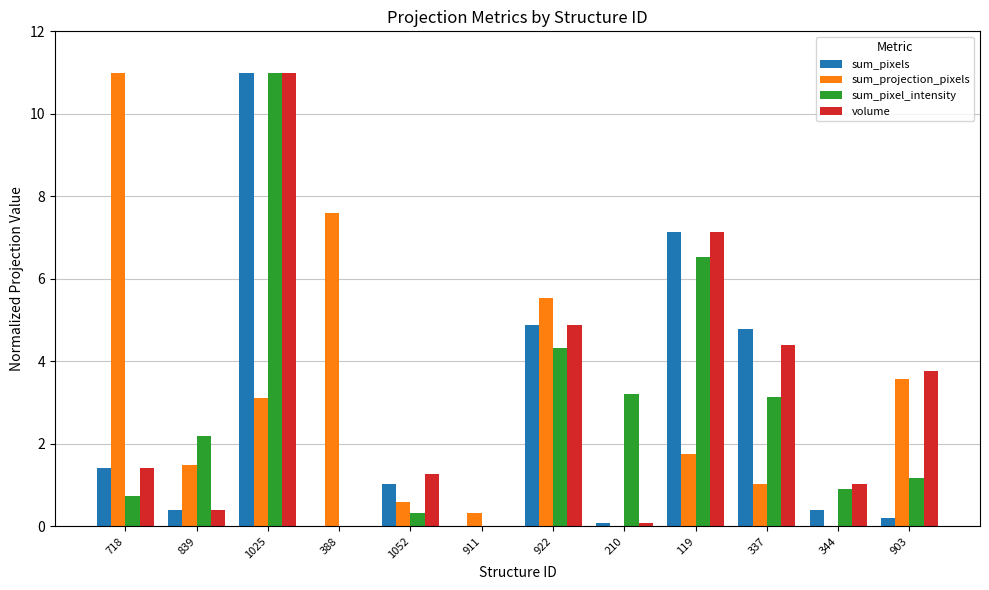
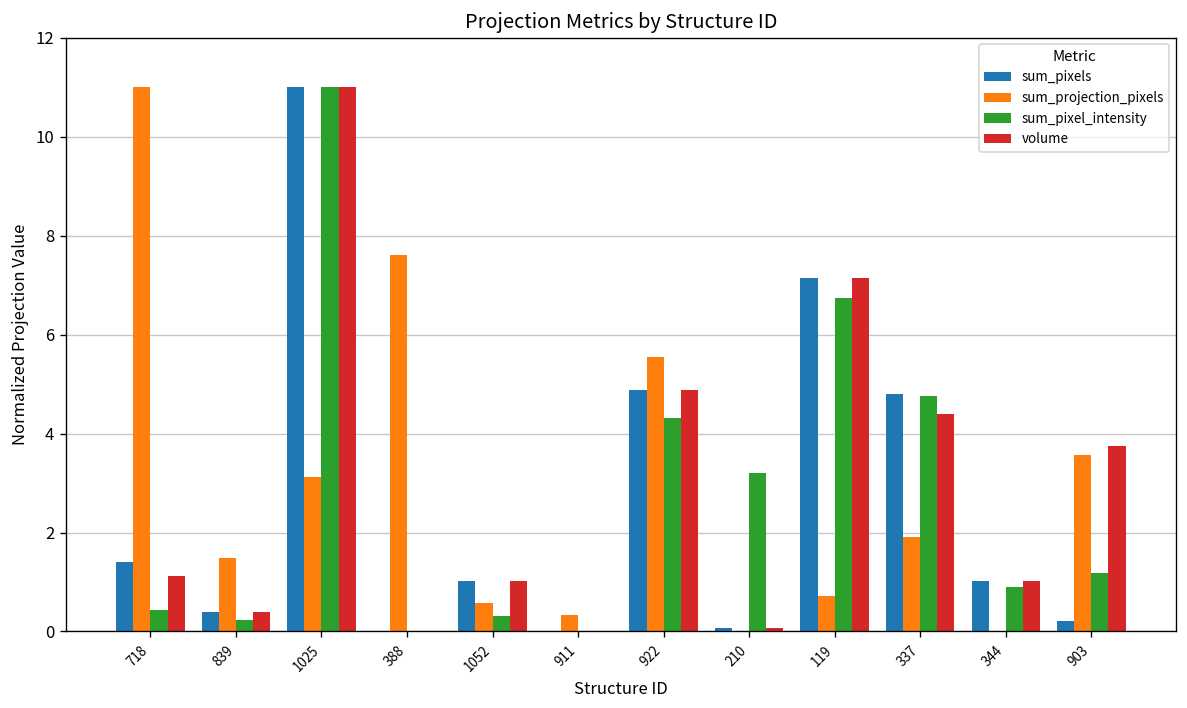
sum_pixel_intensity, 718: 0.7 -> 0.4
volume, 718: 1.4 -> 1.1
sum_pixel_intensity, 839: 2.2 -> 0.2
volume, 1052: 1.3 -> 1.0
sum_projection_pixels, 119: 1.7 -> 0.7
sum_pixel_intensity, 119: 6.5 -> 6.7
sum_projection_pixels, 337: 1.0 -> 1.9
sum_pixel_intensity, 337: 3.1 -> 4.8
sum_pixels, 344: 0.4 -> 1.0
